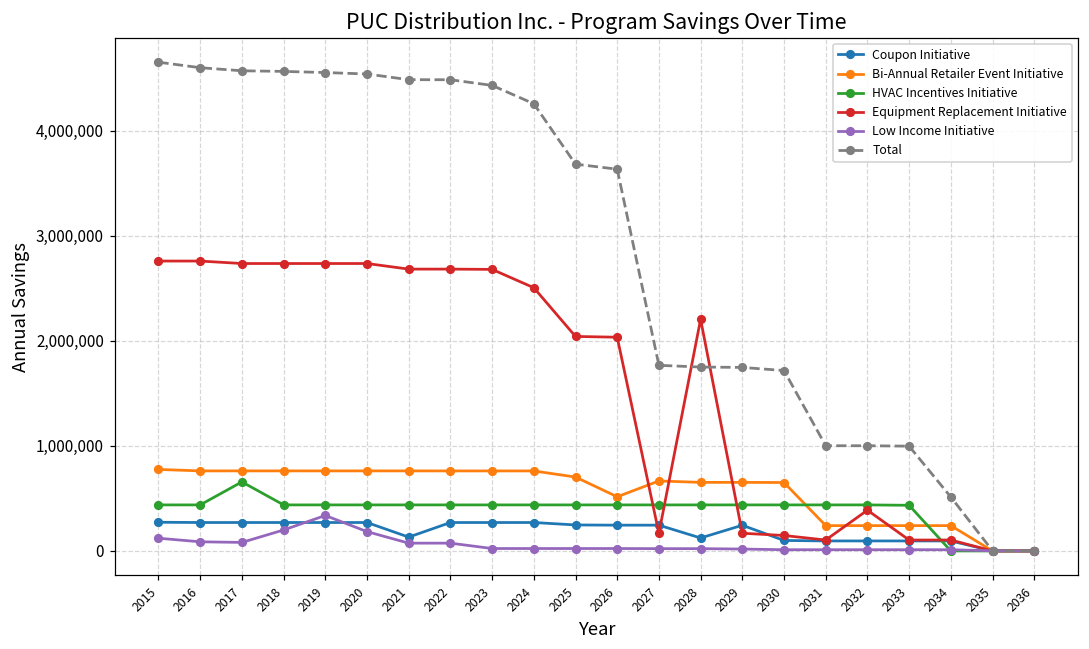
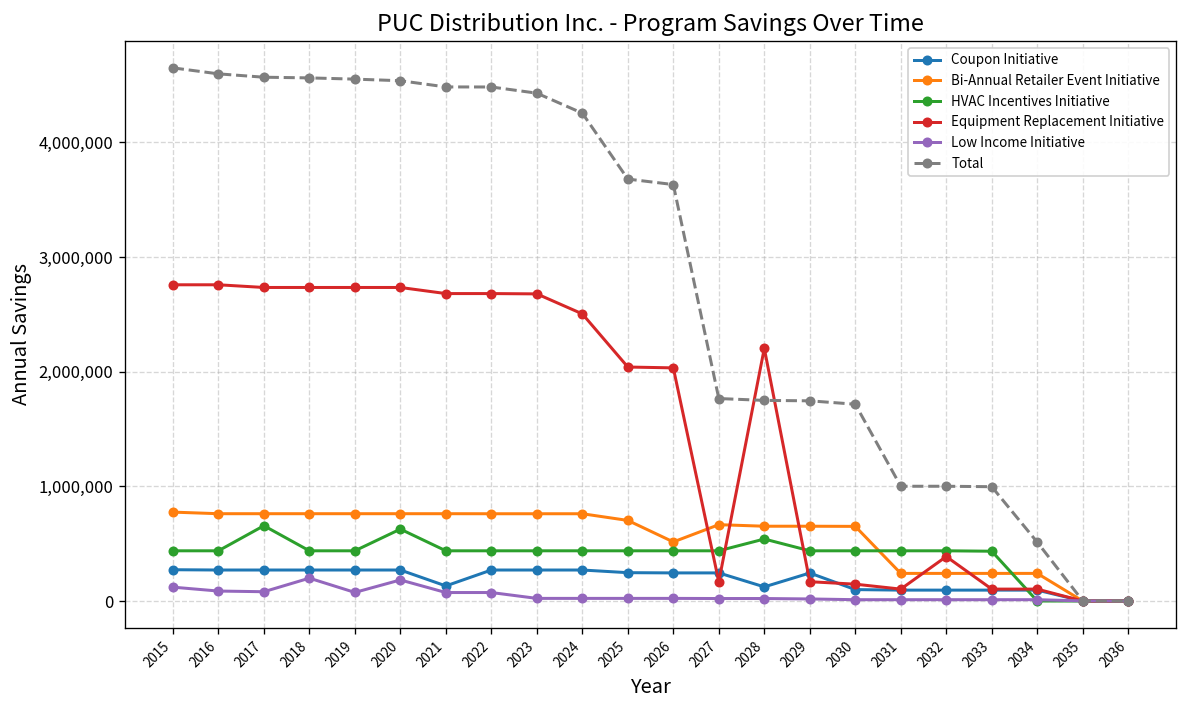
Low Income Initiative, 2019: 300,000 -> 100,000
HVAC Incentives Initiative, 2020: 400,000 -> 600,000
HVAC Incentives Initiative, 2028: 400,000 -> 500,000
